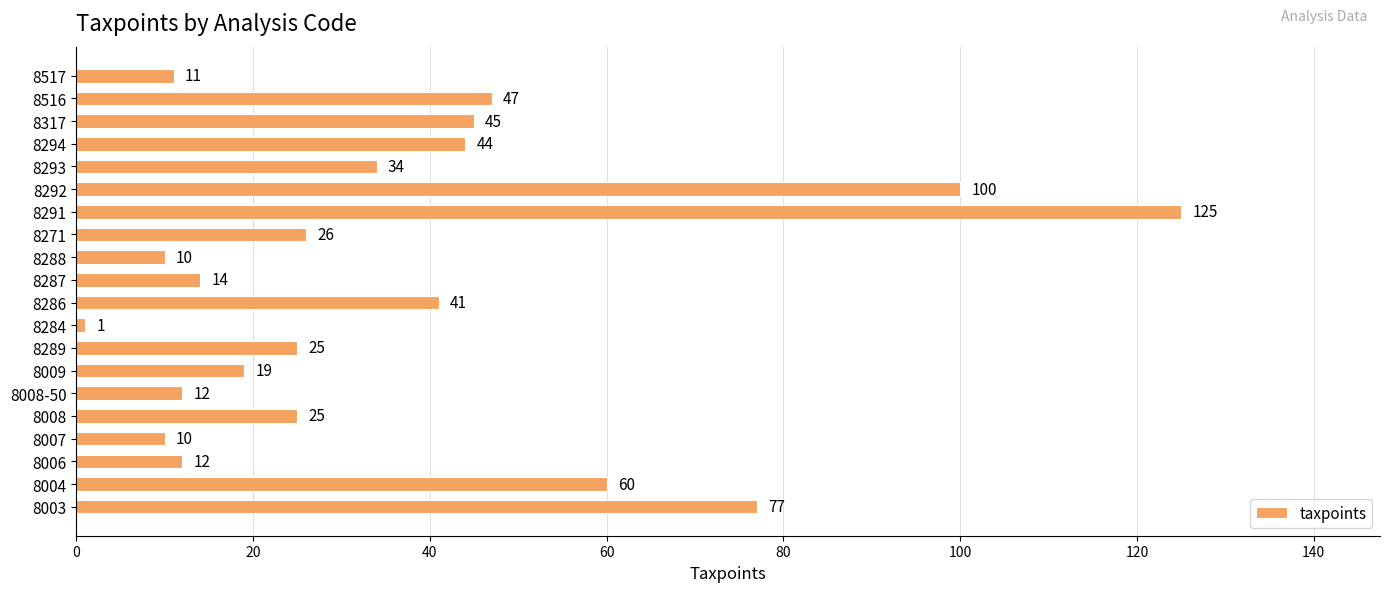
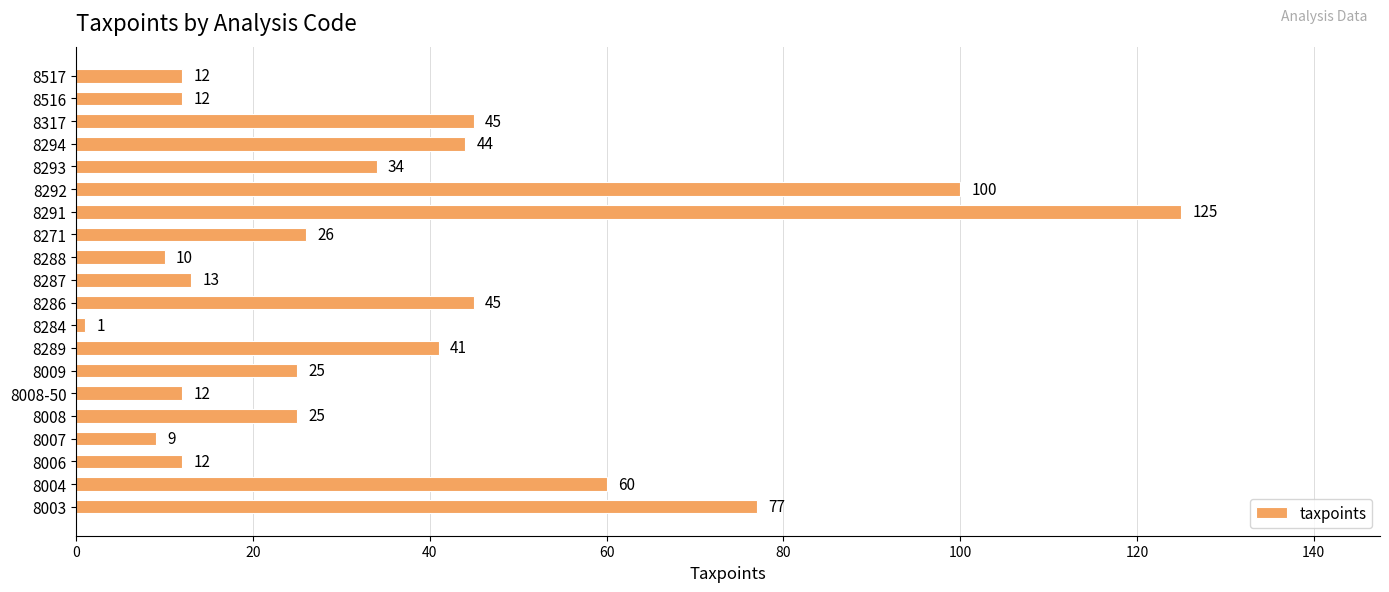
8517: 11 -> 12
8516: 47 -> 12
8287: 14 -> 13
8286: 41 -> 45
8289: 25 -> 41
8009: 19 -> 25
8007: 10 -> 9
